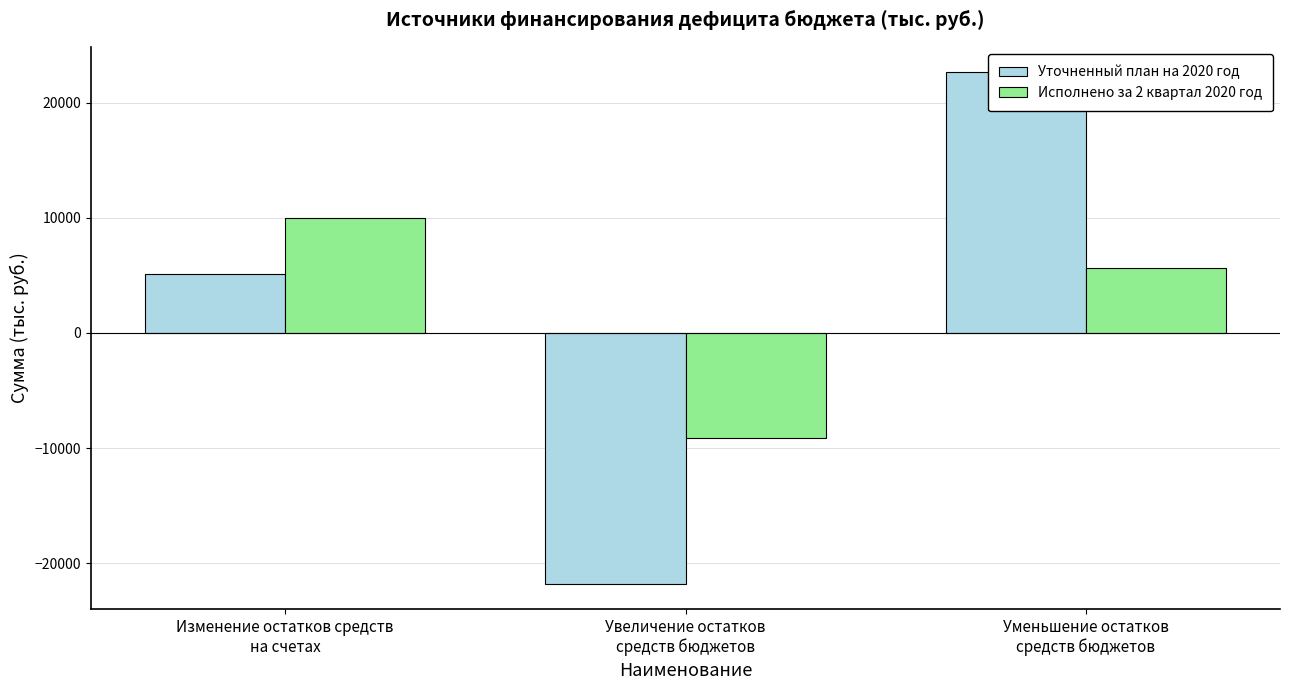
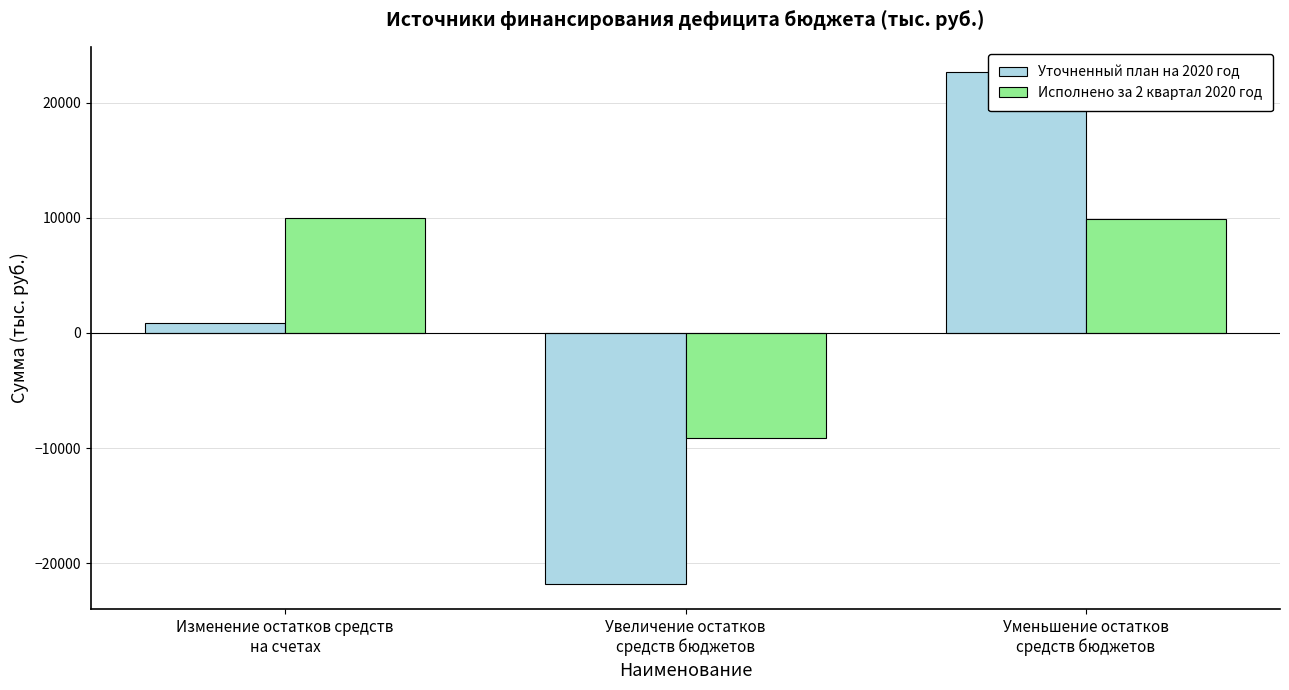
Уточненный план на 2020 год, Изменение остатков средств на счетах: 5100 -> 900
Исполнено за 2 квартал 2020 год, Уменьшение остатков средств бюджетов: 5700 -> 9900
